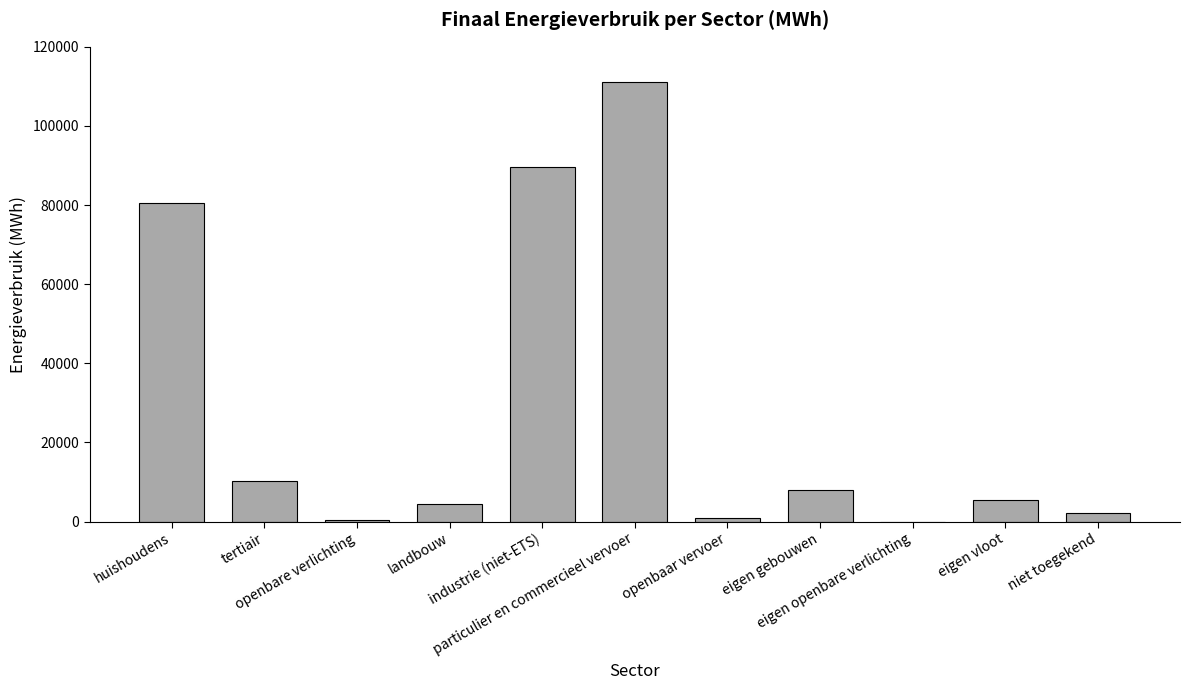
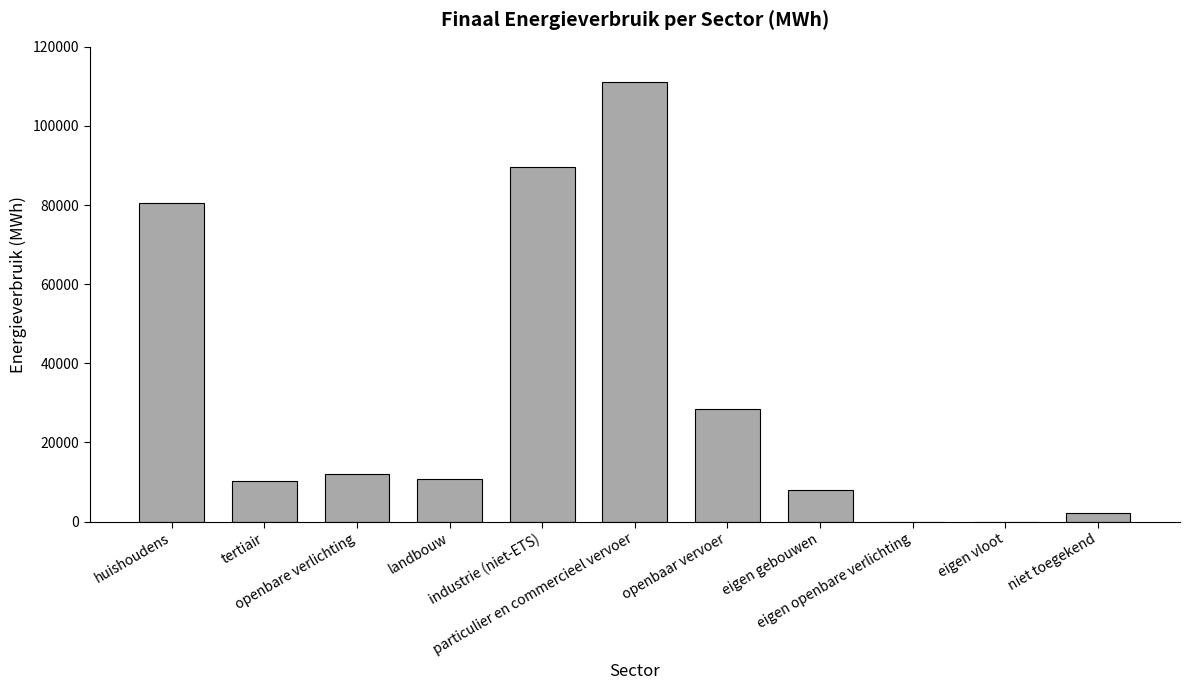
openbare verlichting: 1000 -> 12000
landbouw: 4000 -> 11000
openbaar vervoer: 1000 -> 28000
eigen vloot: 5000 -> 0
